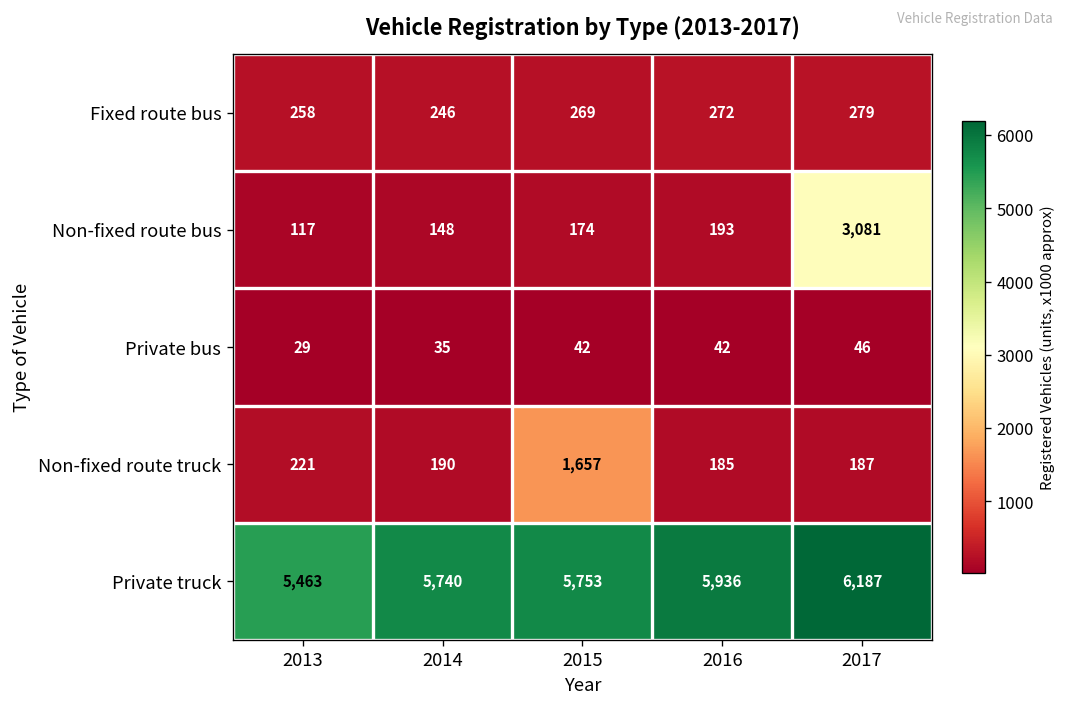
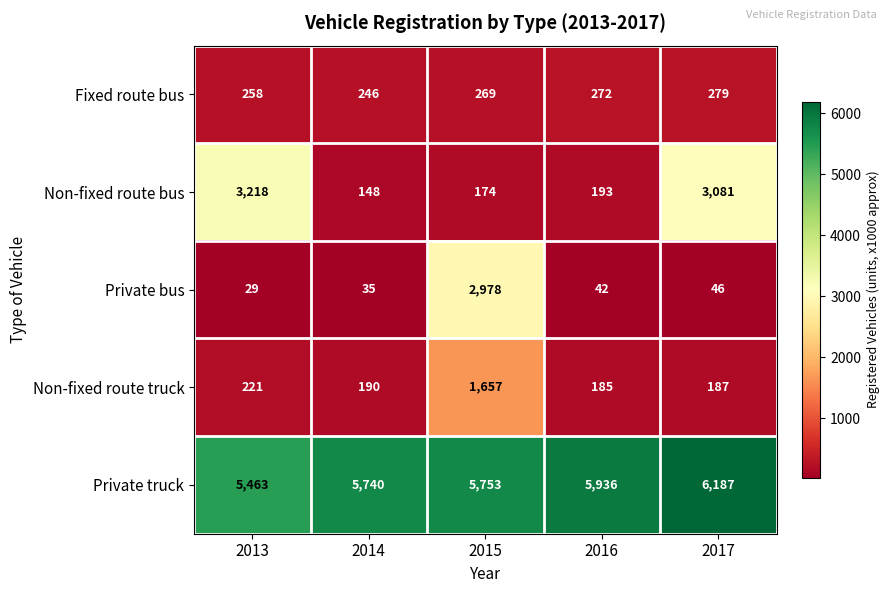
Non-fixed route bus, 2013: 117 -> 3,218
Private bus, 2015: 42 -> 2,978
